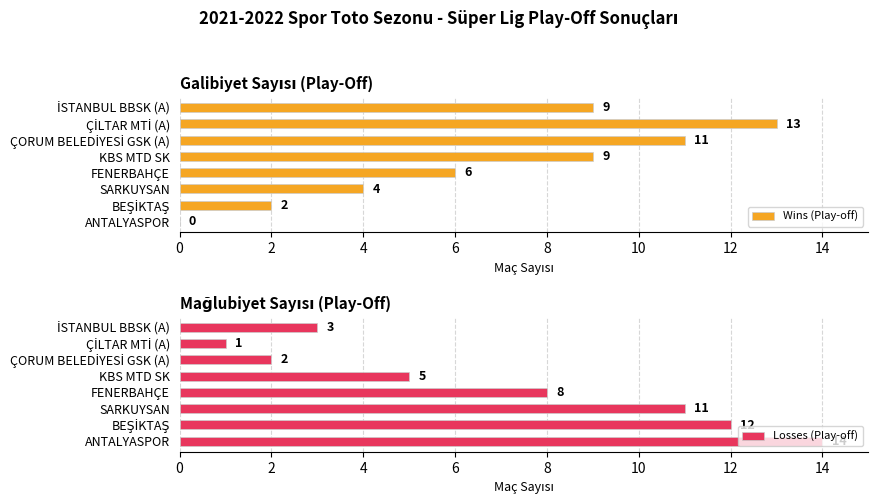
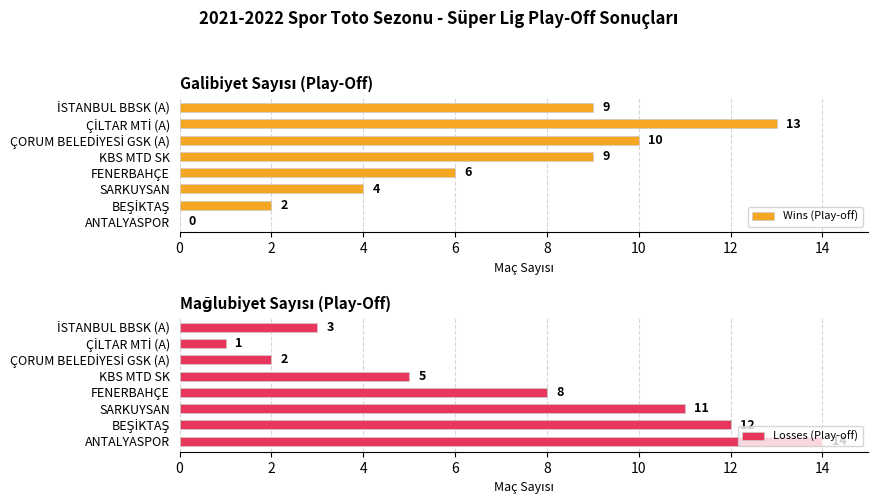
Galibiyet Sayısı (Play-Off), ÇORUM BELEDİYESİ GSK (A): 11 -> 10
